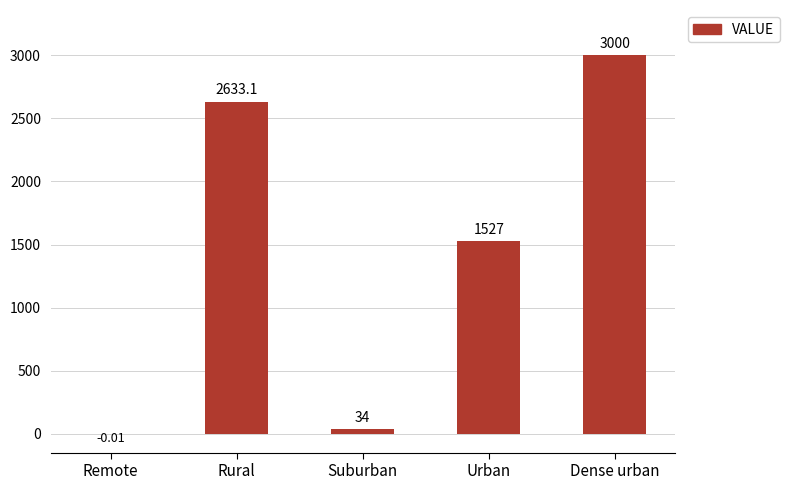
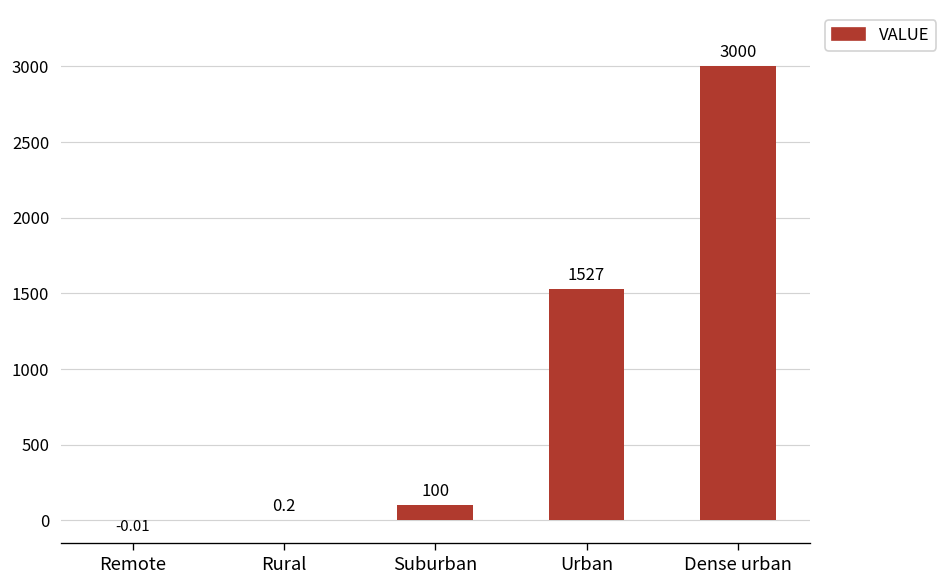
Rural: 2633.1 -> 0.2
Suburban: 34 -> 100
